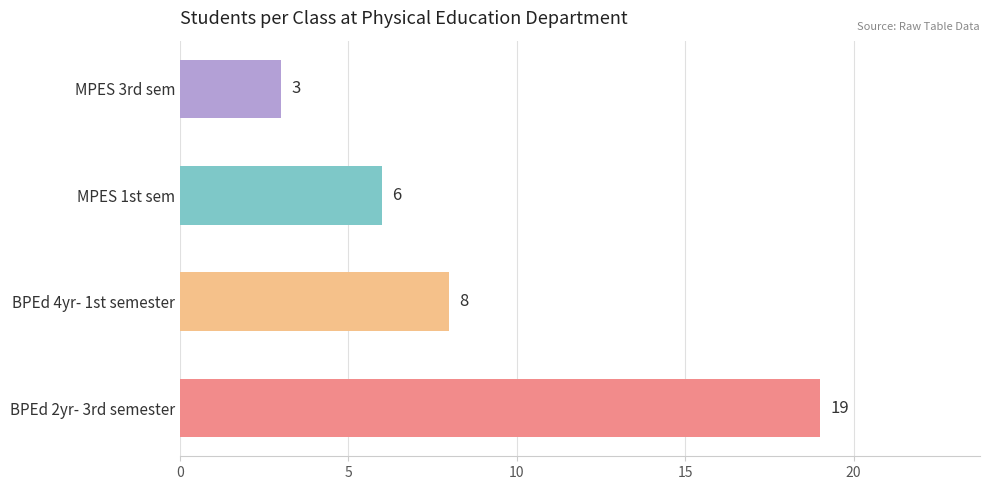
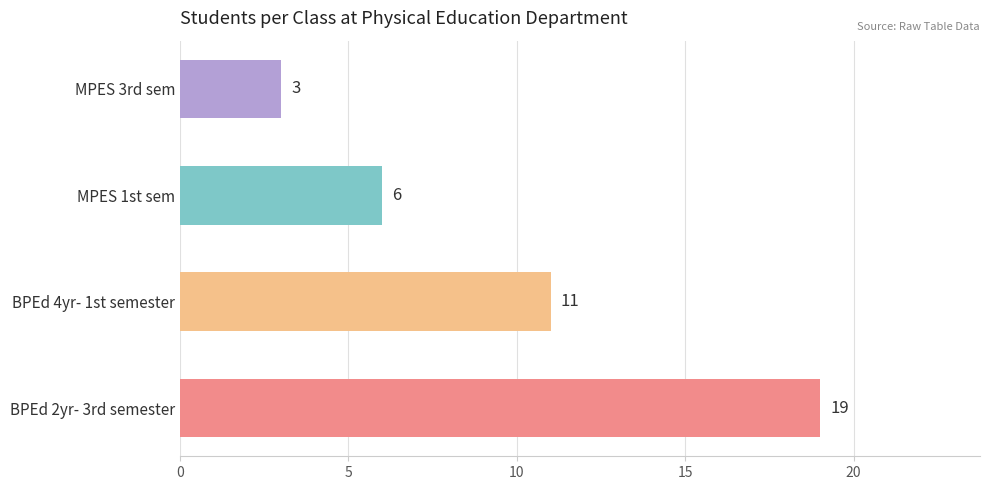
BPEd 4yr- 1st semester: 8 -> 11
